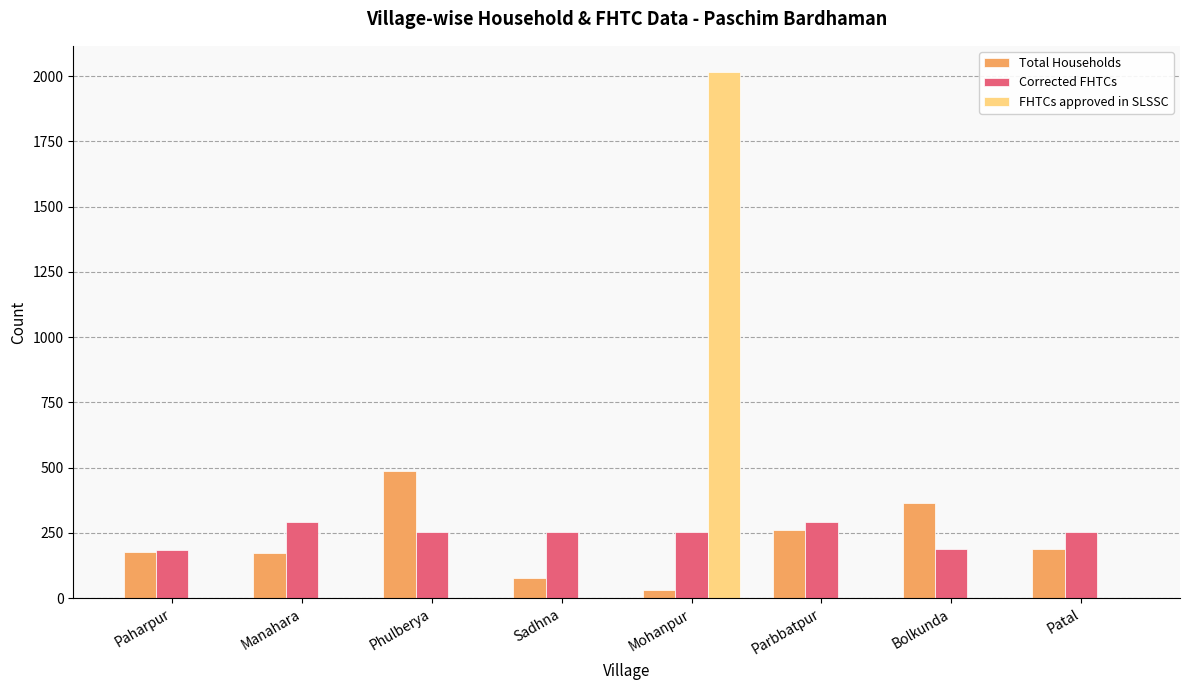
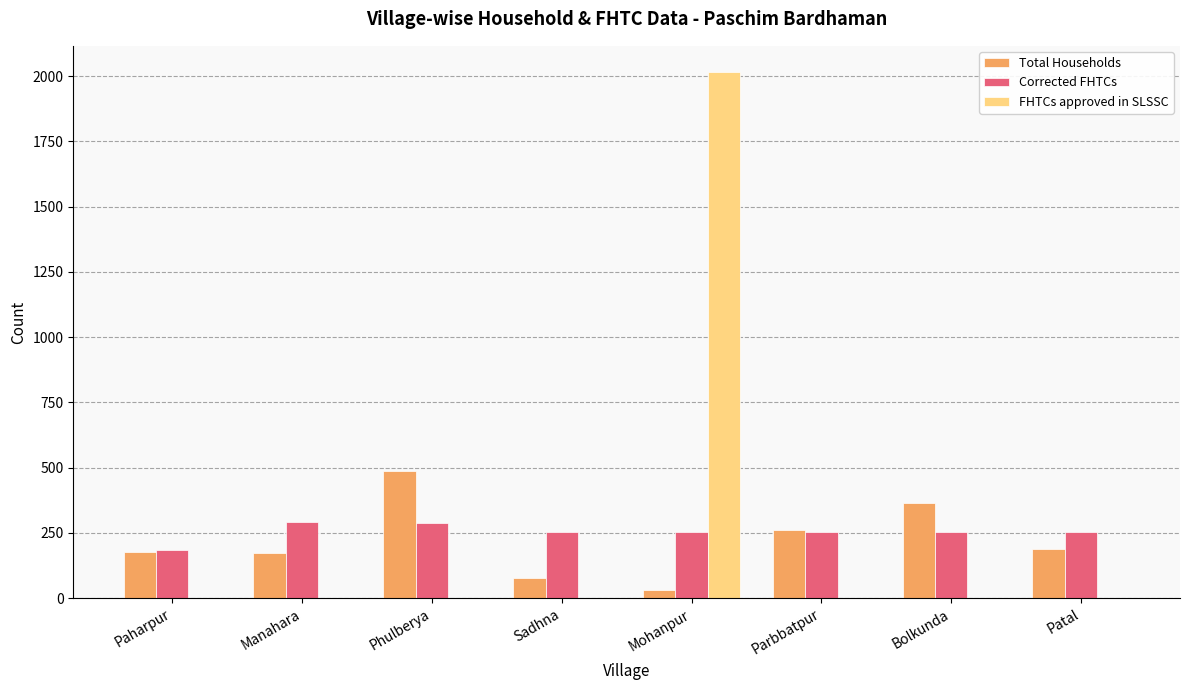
Corrected FHTCs, Phulberya: 250 -> 290
Corrected FHTCs, Parbbatpur: 290 -> 250
Corrected FHTCs, Bolkunda: 190 -> 250
